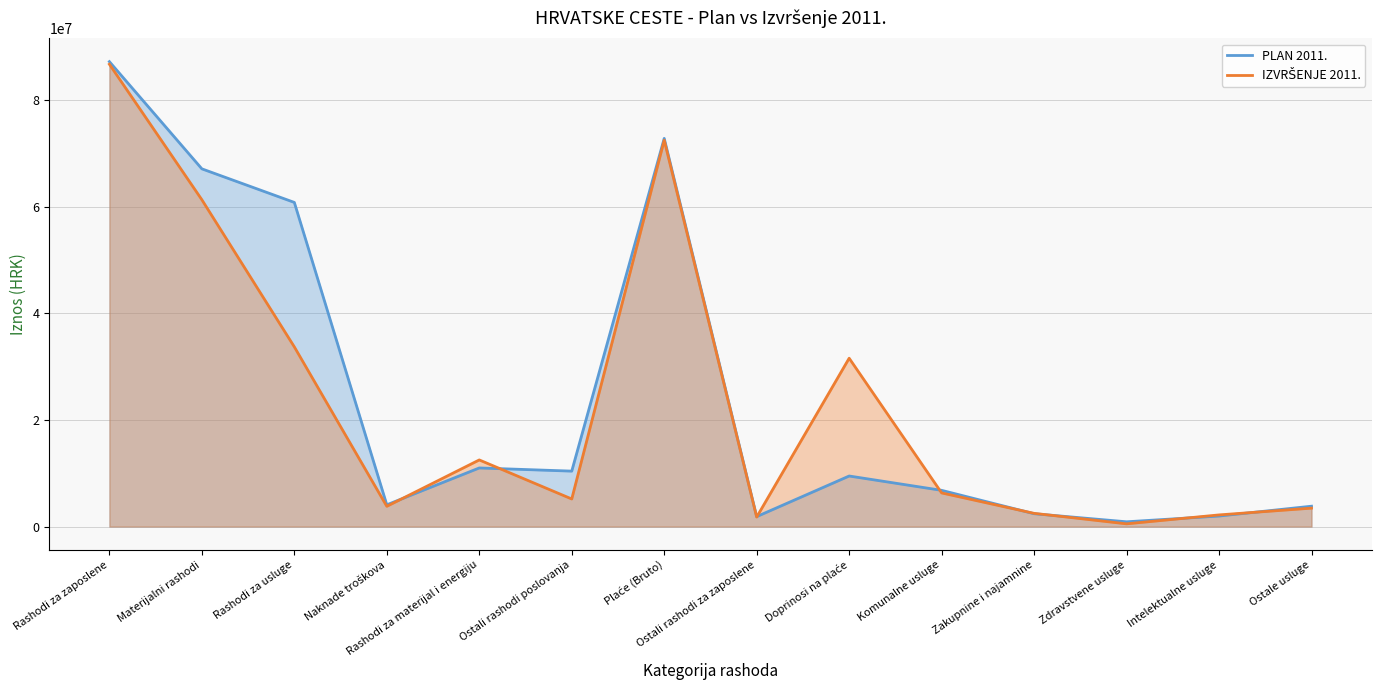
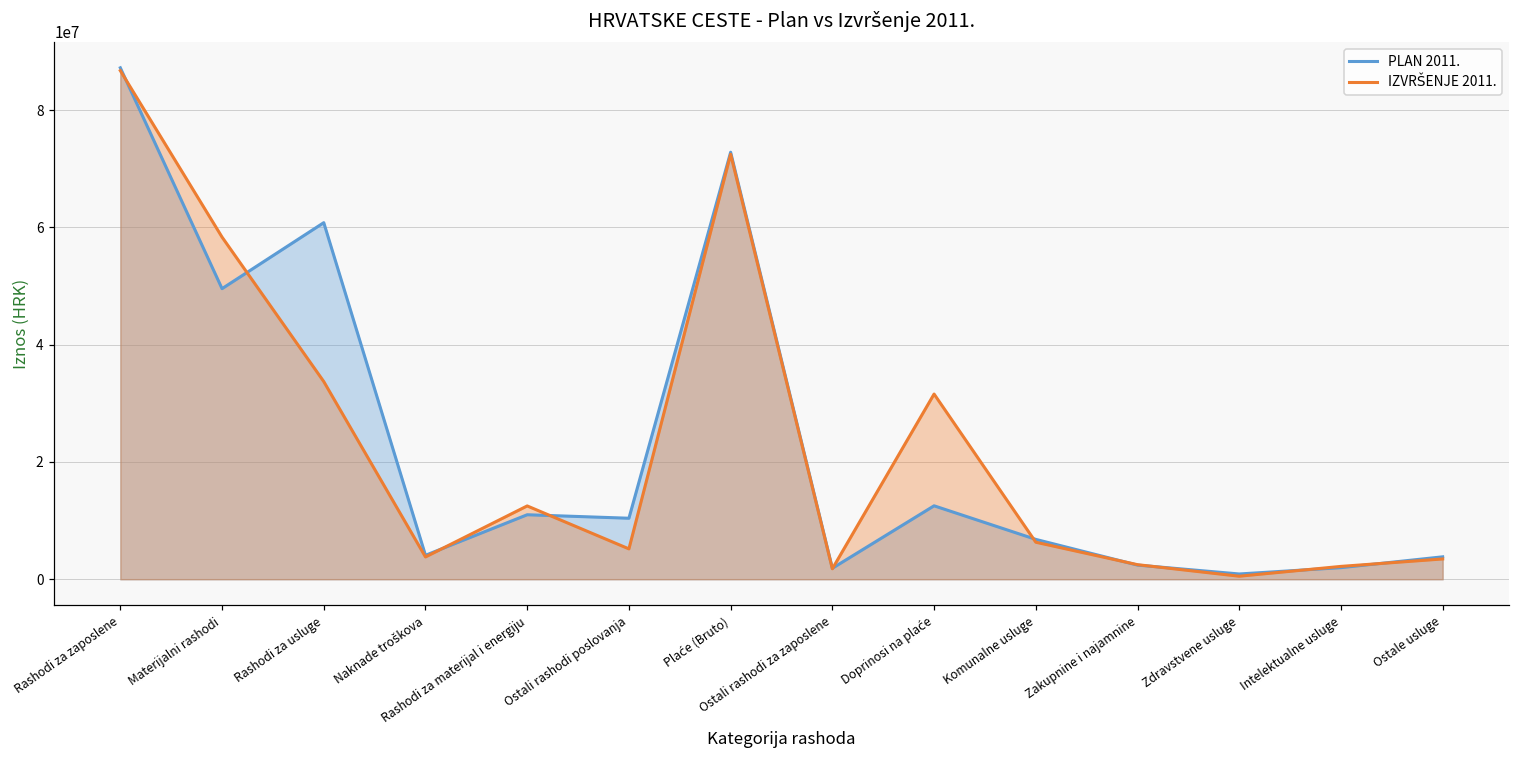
PLAN 2011., Materijalni rashodi: 67000000 -> 50000000
IZVRŠENJE 2011., Materijalni rashodi: 61000000 -> 58000000
PLAN 2011., Doprinosi na plaće: 9000000 -> 13000000
